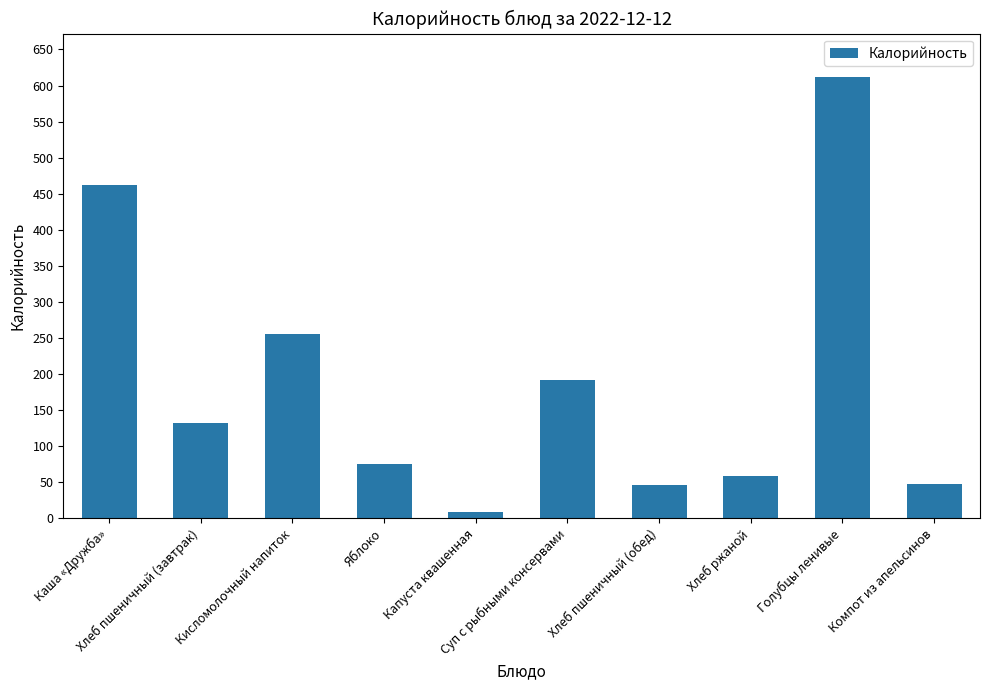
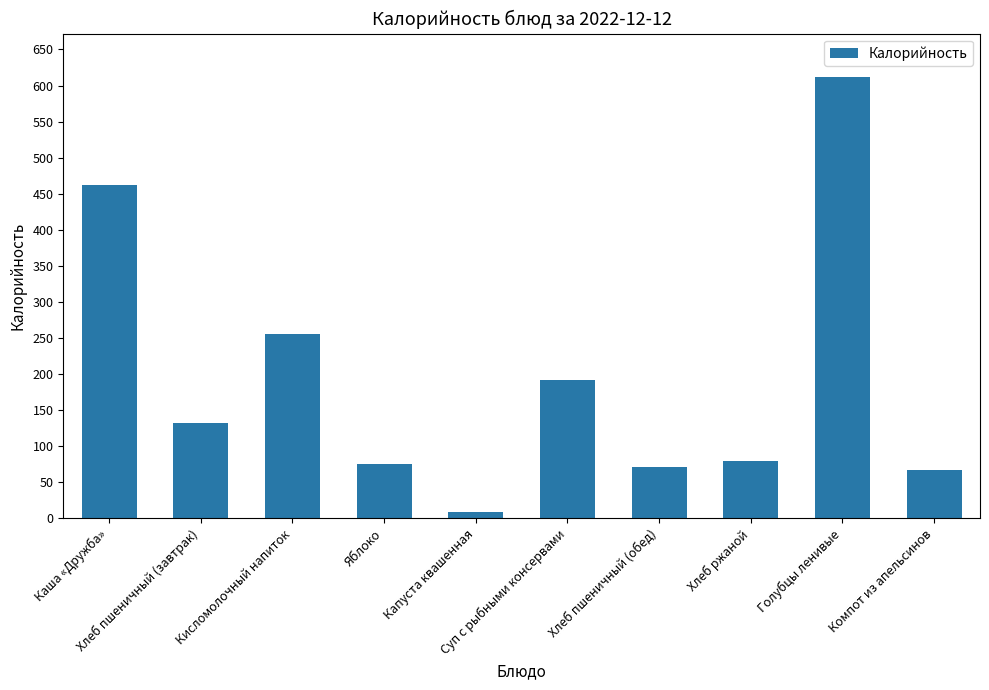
Хлеб пшеничный (обед): 50 -> 70
Хлеб ржаной: 60 -> 80
Компот из апельсинов: 50 -> 70
